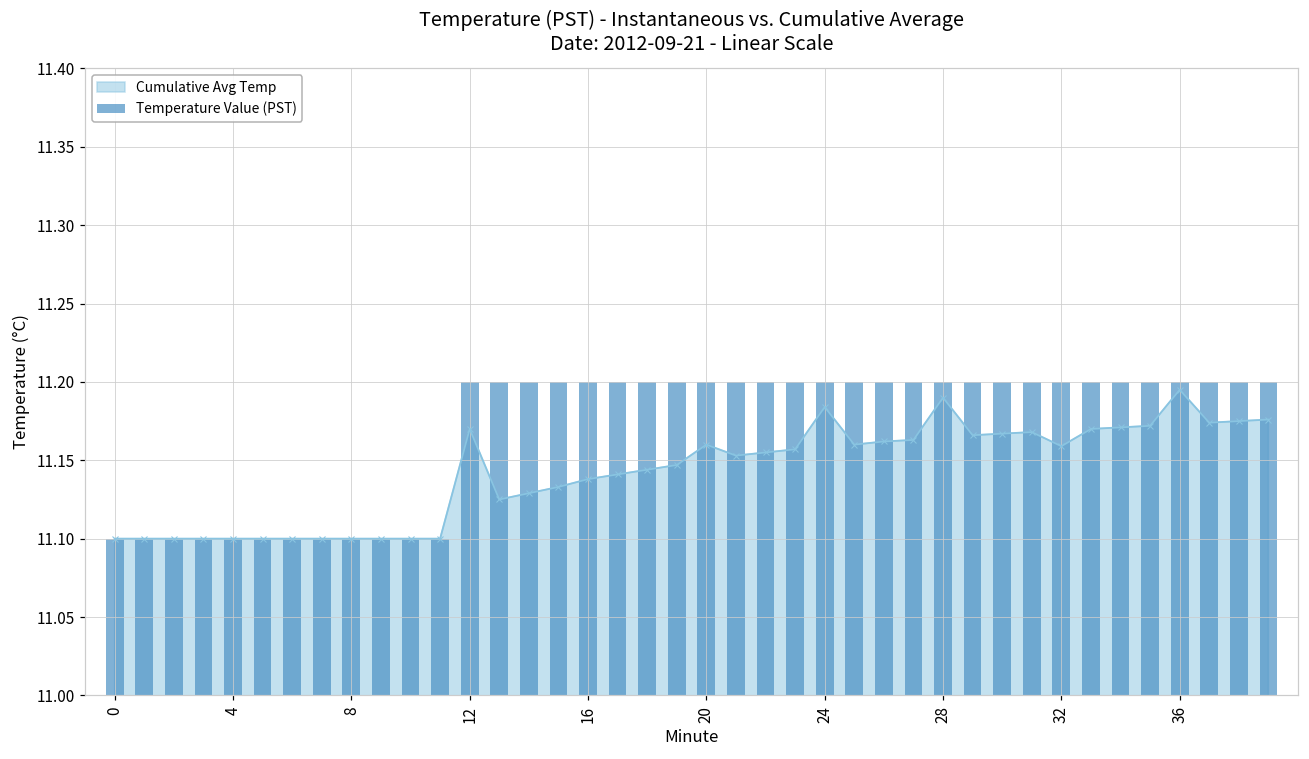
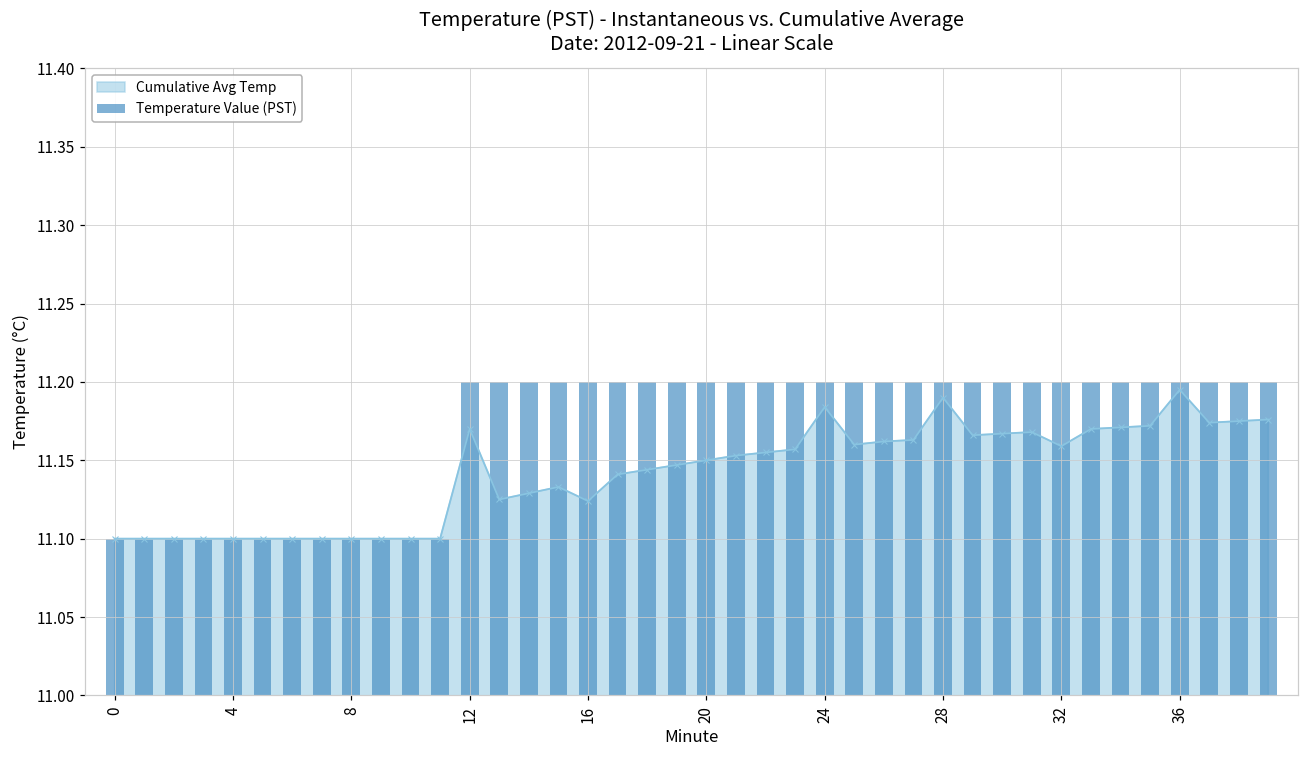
Cumulative Avg Temp, 16: 11.138 -> 11.124
Cumulative Avg Temp, 20: 11.16 -> 11.15
